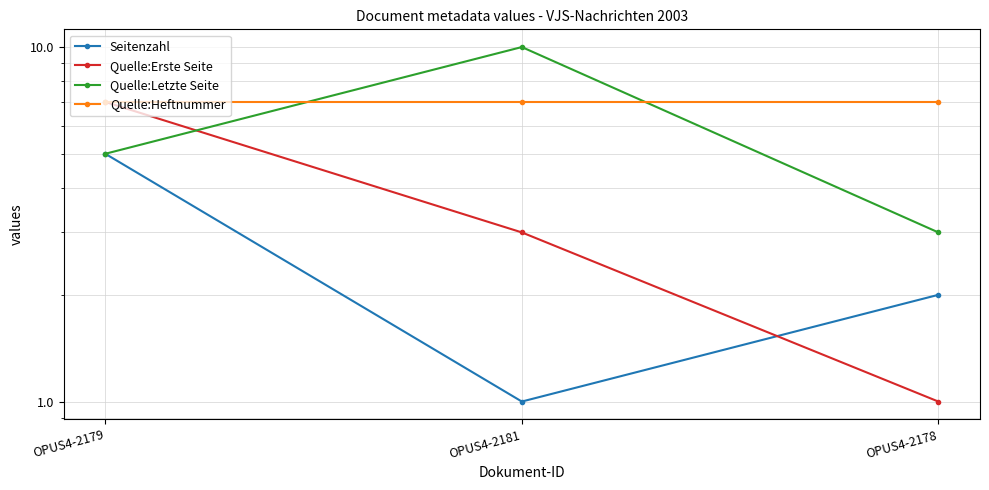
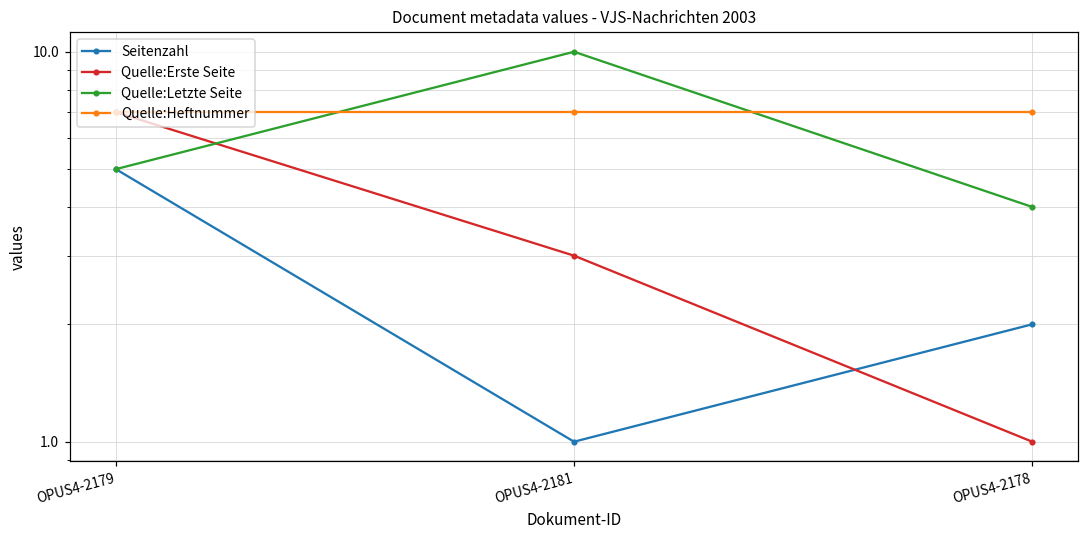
Quelle:Letzte Seite, OPUS4-2178: 3 -> 4
